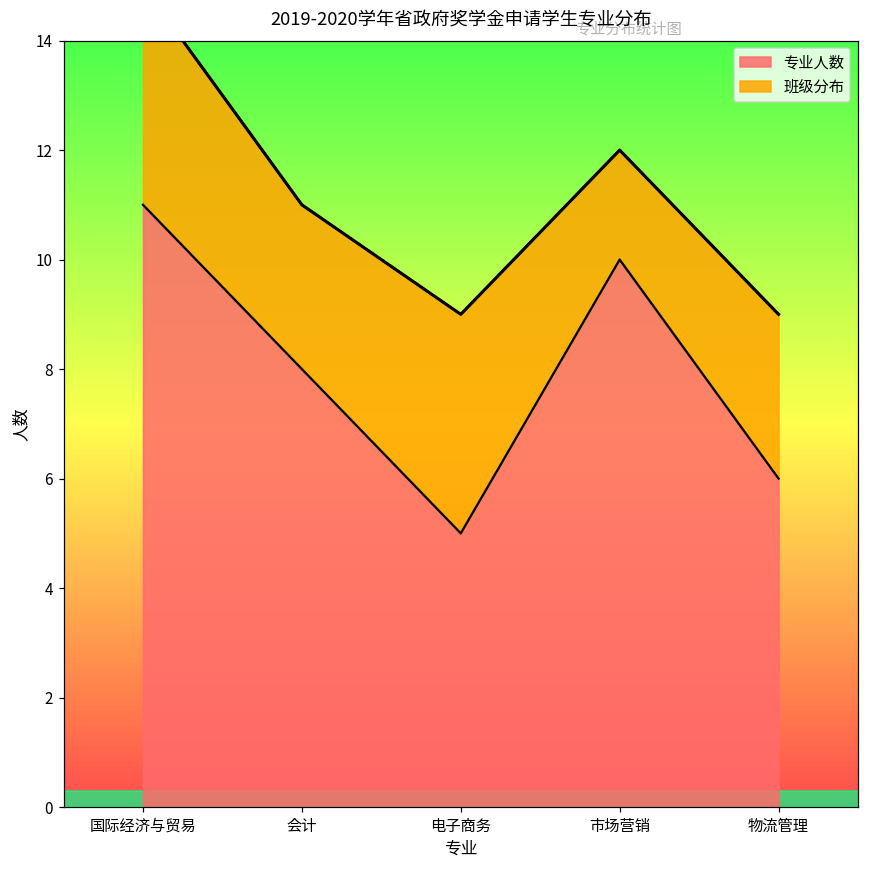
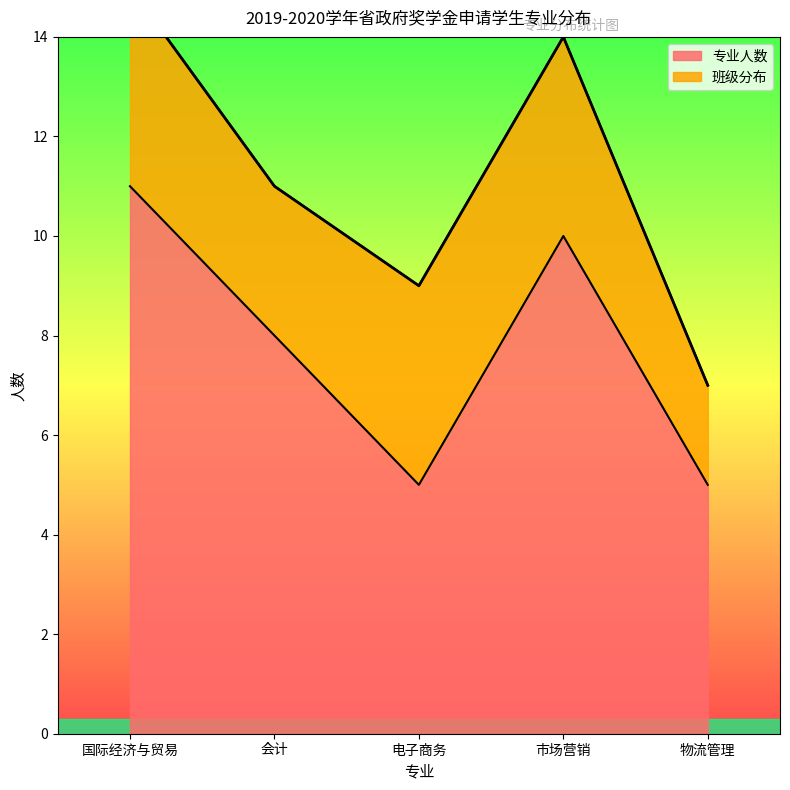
班级分布, 市场营销: 2 -> 4
专业人数, 物流管理: 6 -> 5
班级分布, 物流管理: 3 -> 2
